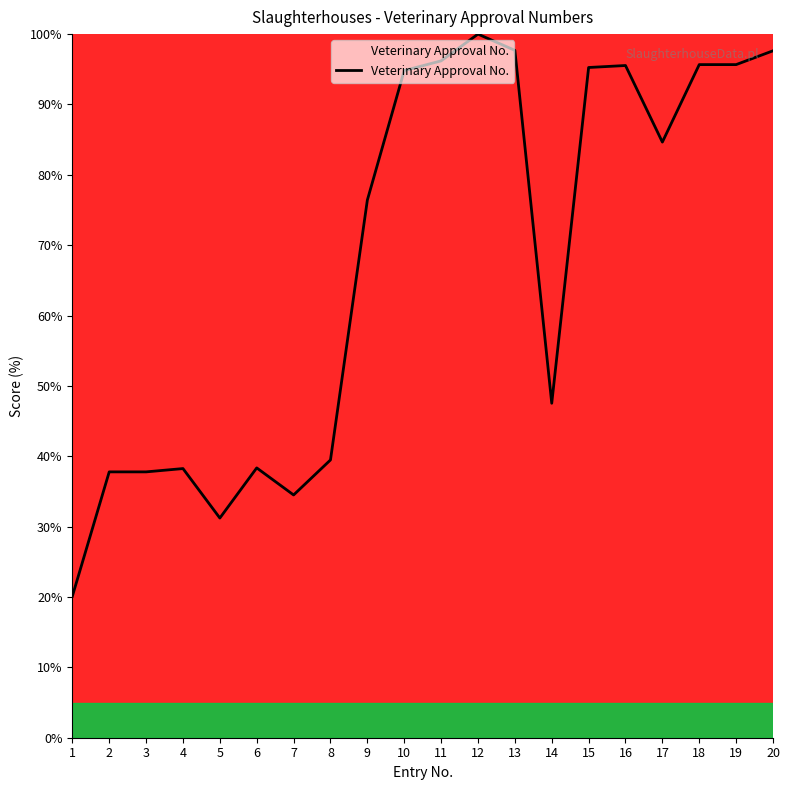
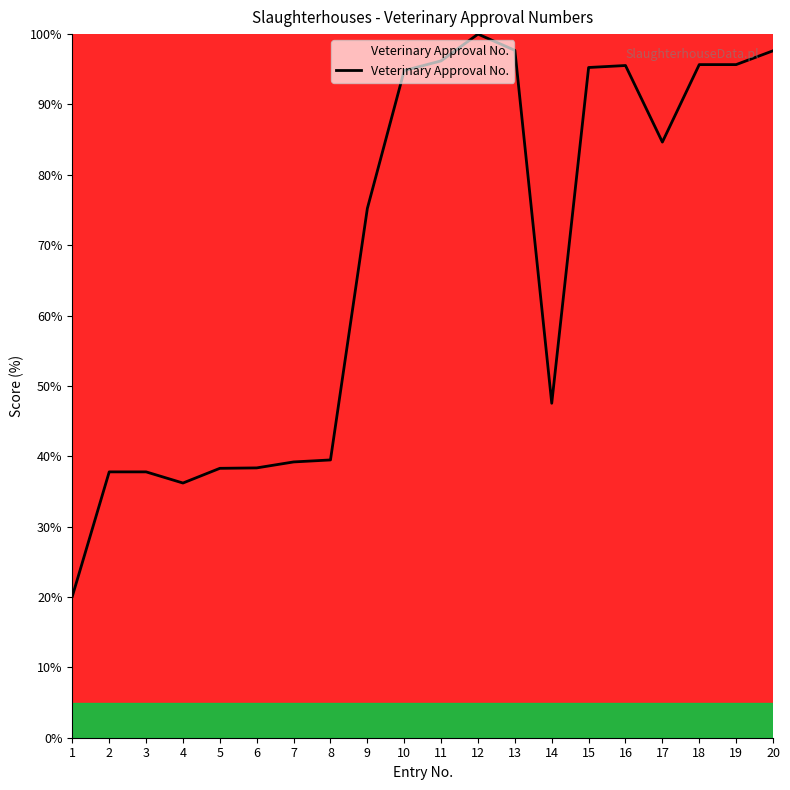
4: 38% -> 36%
5: 31% -> 38%
7: 35% -> 39%
9: 76% -> 75%
